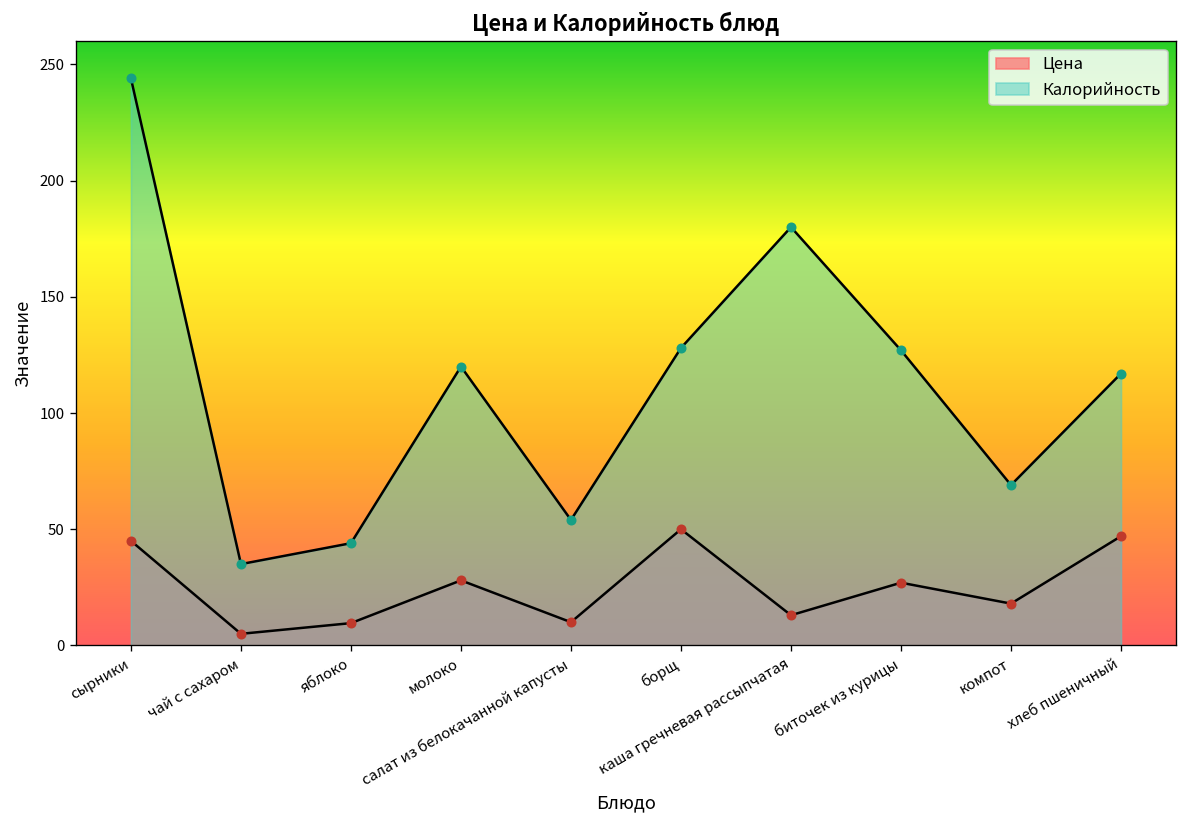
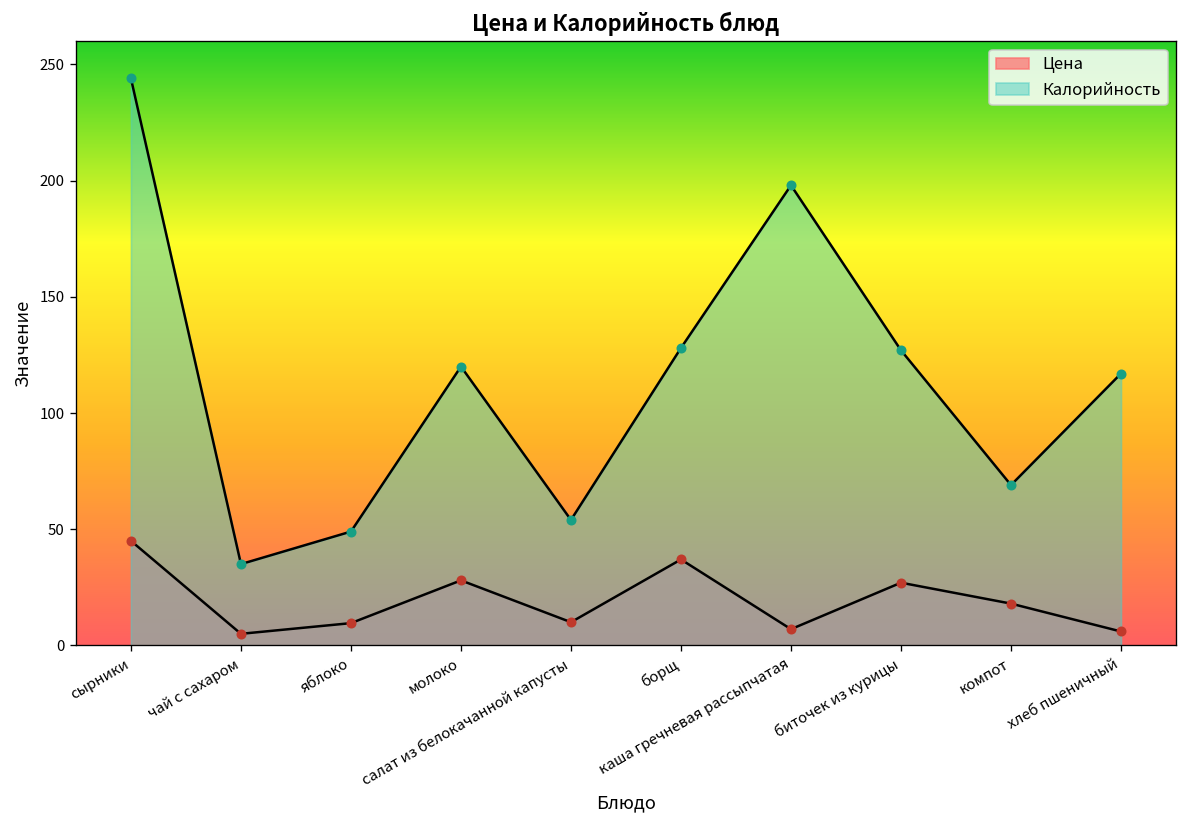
Калорийность, яблоко: 44 -> 49
Цена, борщ: 50 -> 37
Цена, каша гречневая рассыпчатая: 13 -> 7
Калорийность, каша гречневая рассыпчатая: 180 -> 198
Цена, хлеб пшеничный: 47 -> 6
